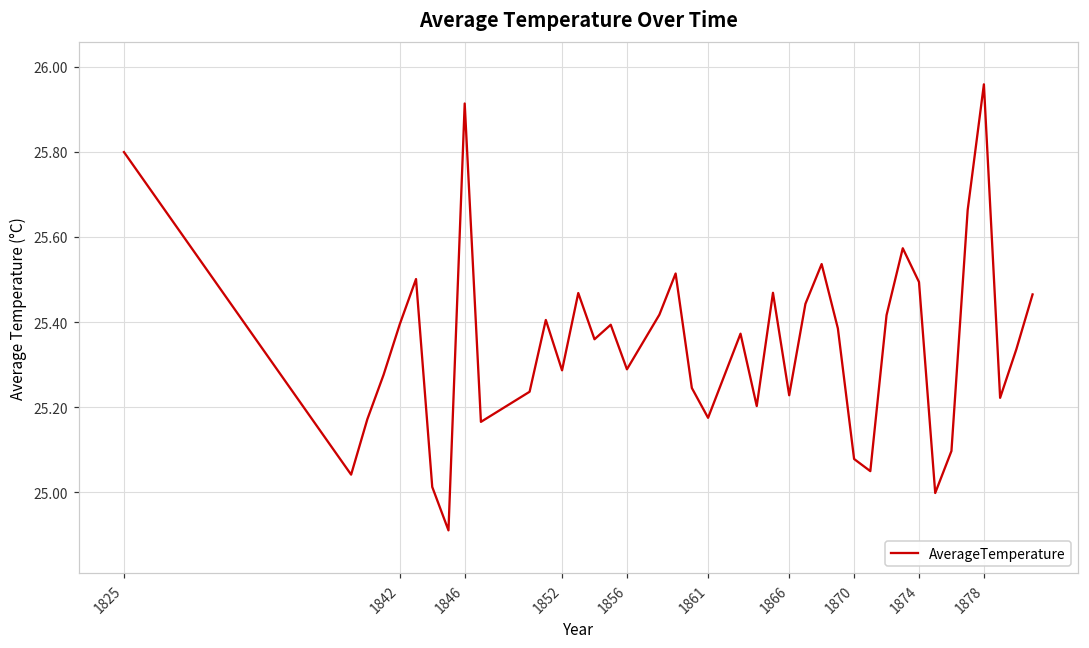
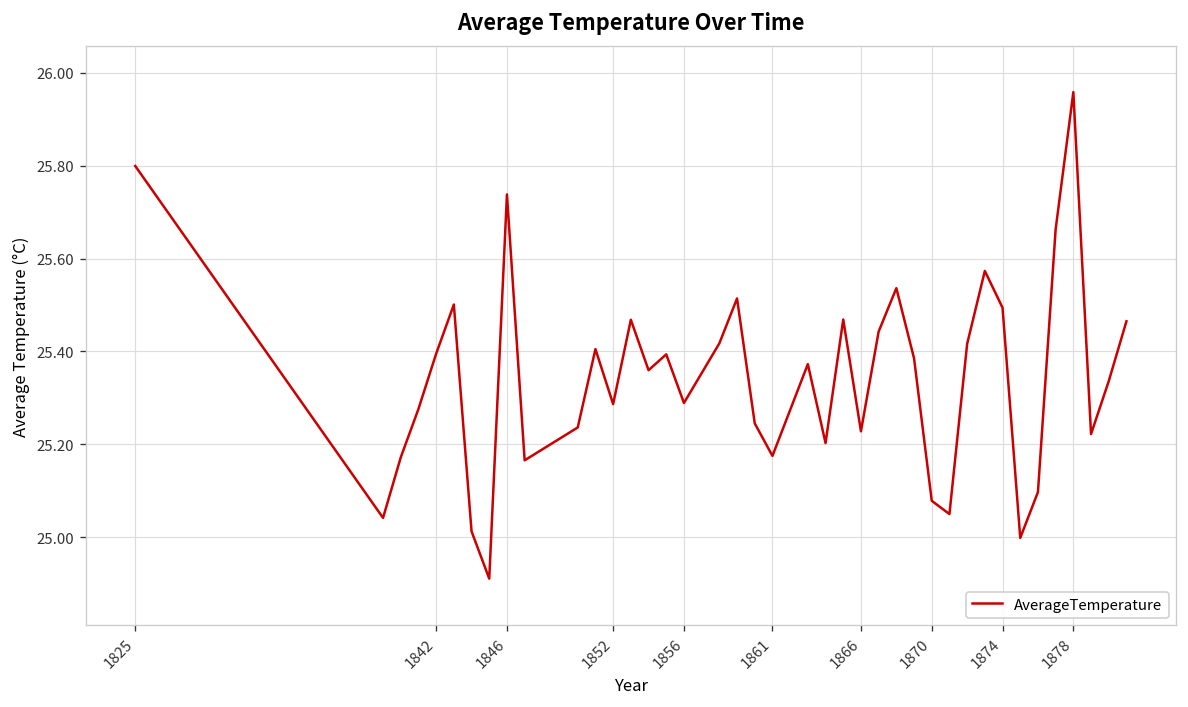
1846: 25.91 -> 25.74
